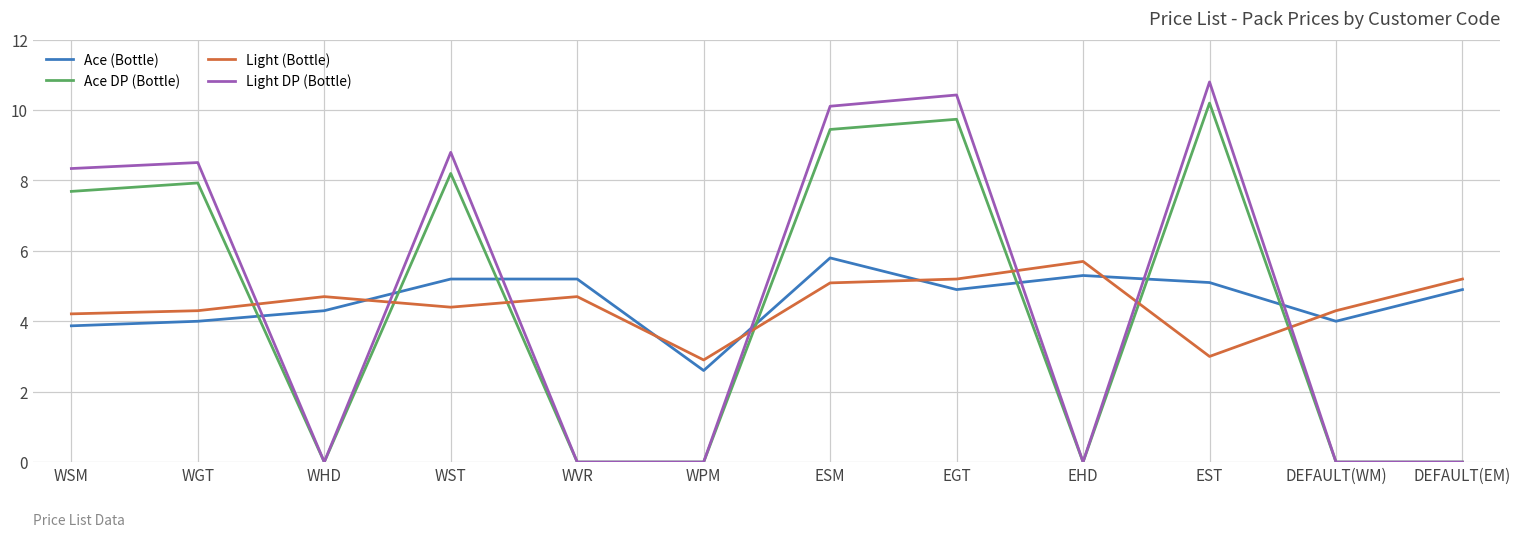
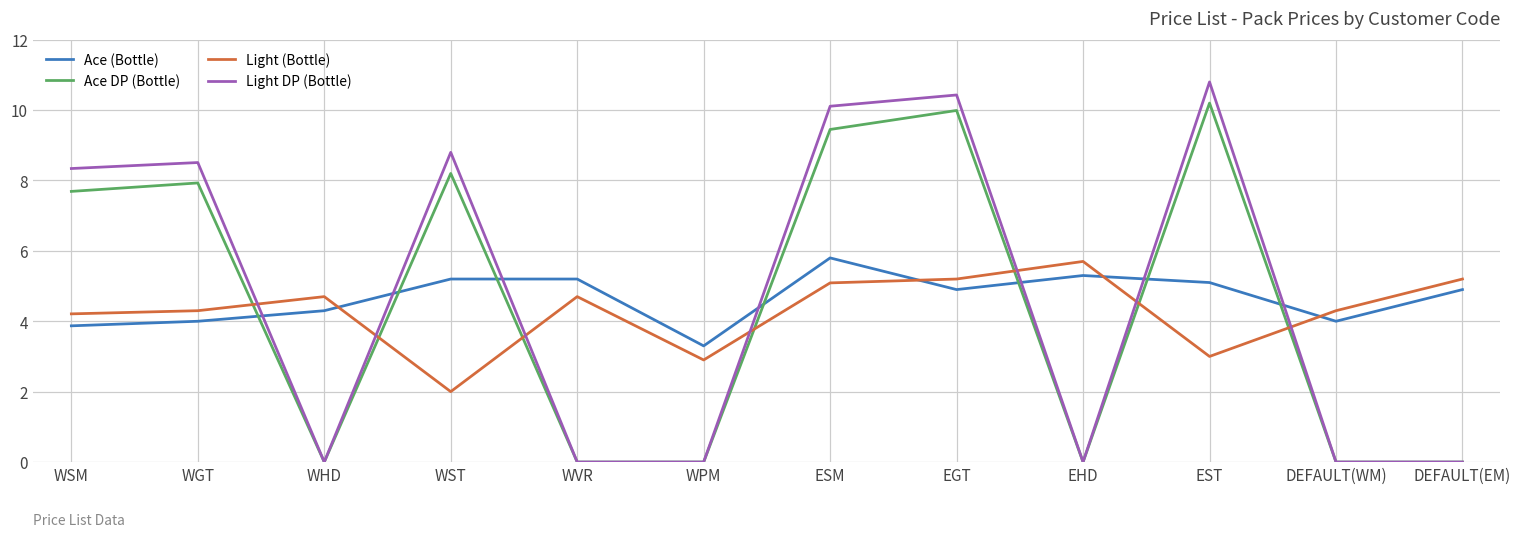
Light (Bottle), WST: 4.4 -> 2.0
Ace (Bottle), WPM: 2.6 -> 3.3
Ace DP (Bottle), EGT: 9.7 -> 10.0
